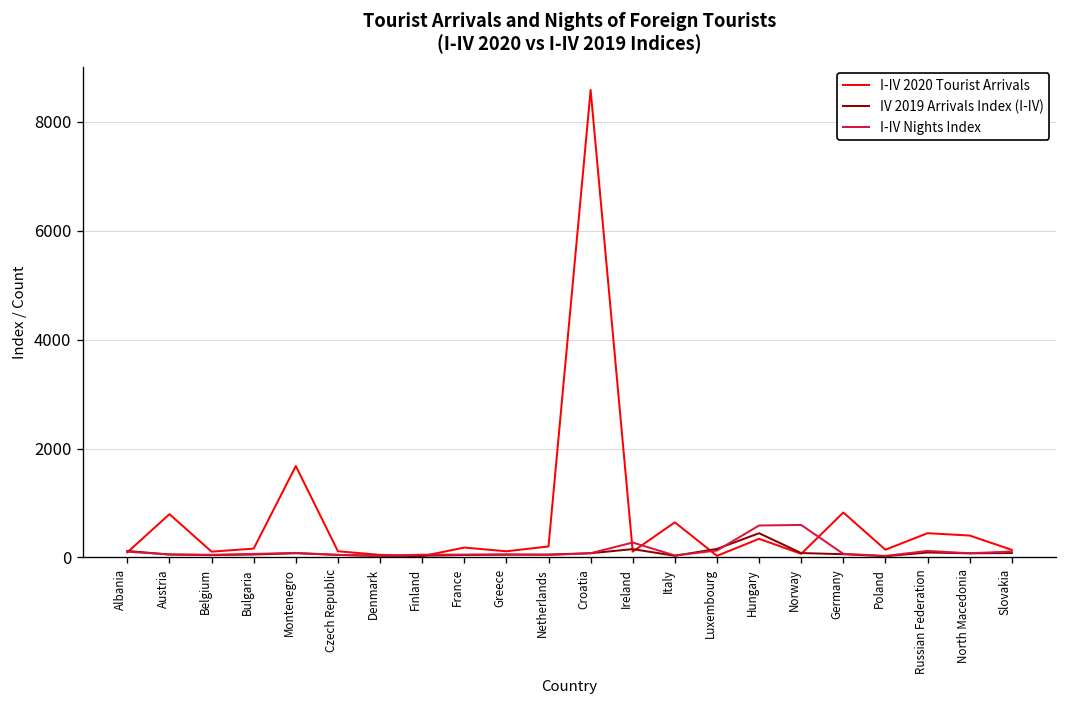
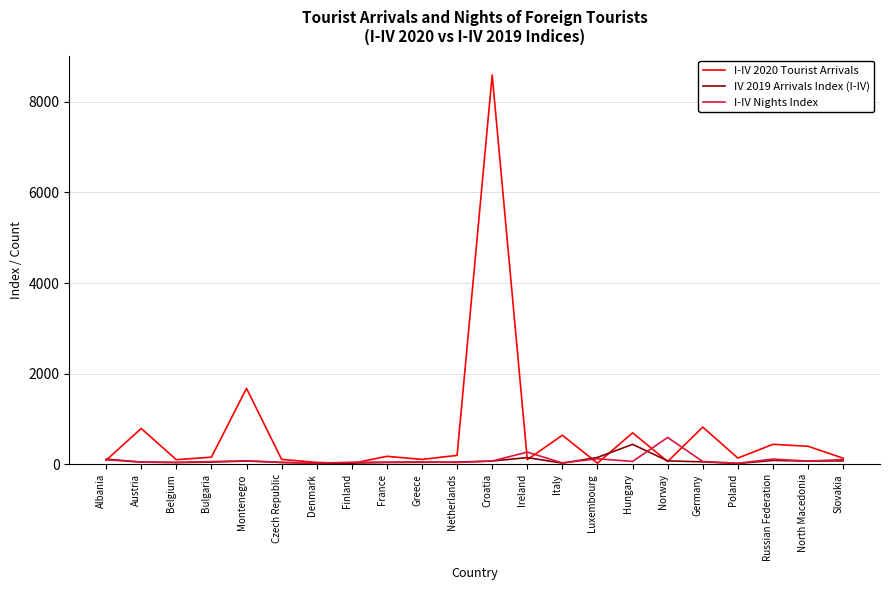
I-IV 2020 Tourist Arrivals, Hungary: 300 -> 700
I-IV Nights Index, Hungary: 600 -> 100
